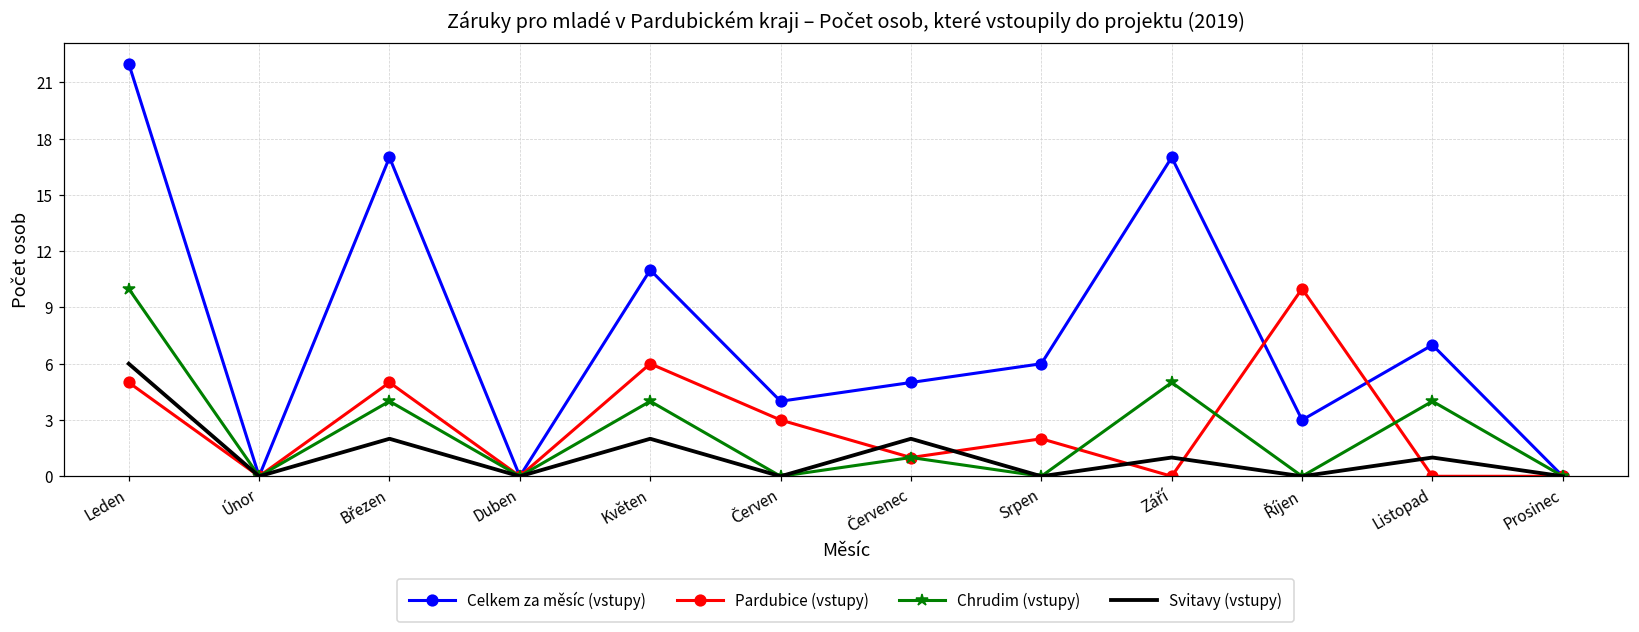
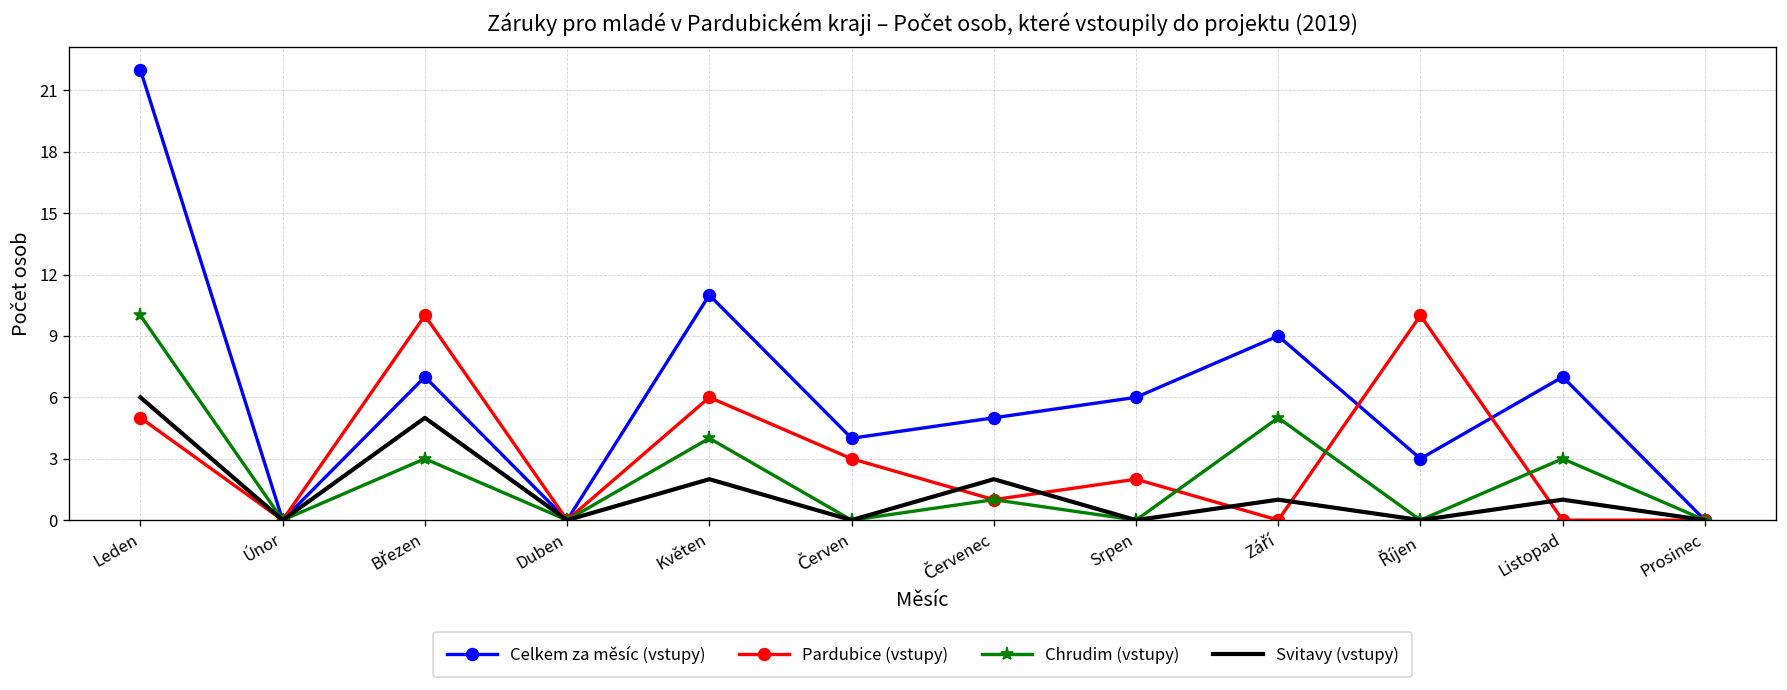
Celkem za měsíc (vstupy), Březen: 17 -> 7
Pardubice (vstupy), Březen: 5 -> 10
Chrudim (vstupy), Březen: 4 -> 3
Svitavy (vstupy), Březen: 2 -> 5
Celkem za měsíc (vstupy), Září: 17 -> 9
Chrudim (vstupy), Listopad: 4 -> 3
